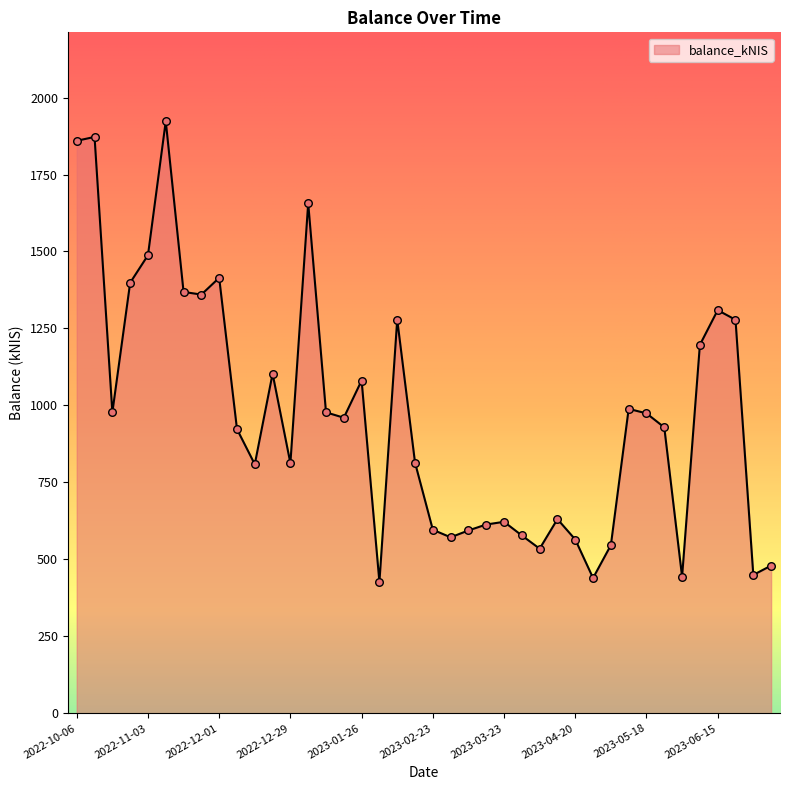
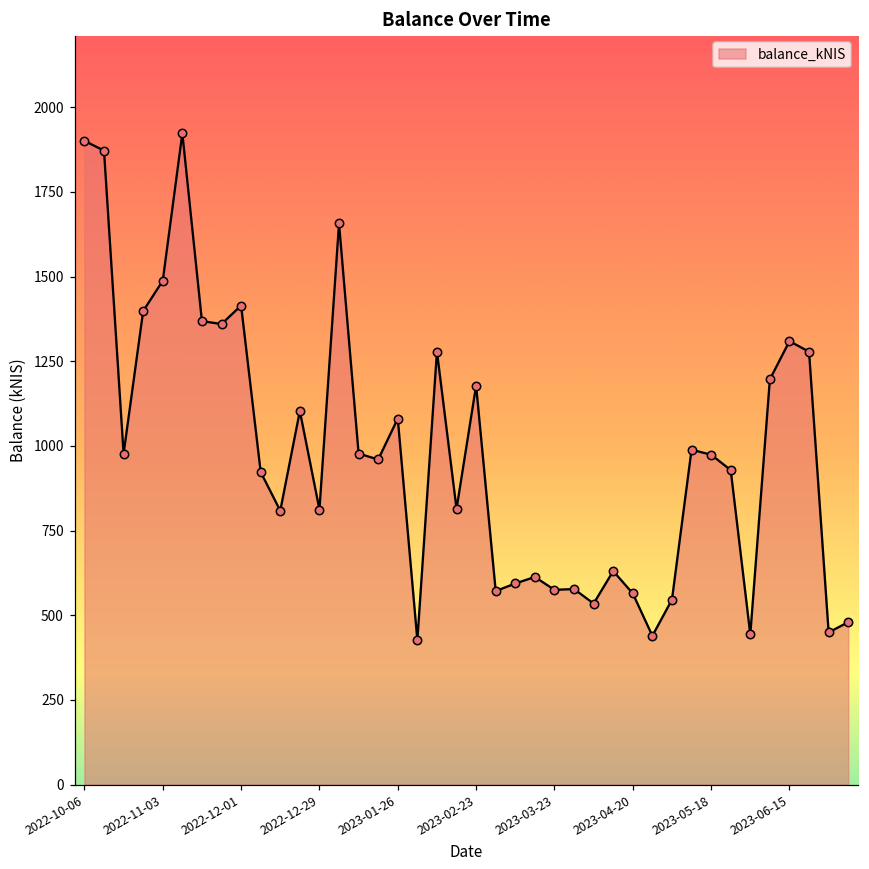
2022-10-06: 1860 -> 1900
2023-02-23: 600 -> 1180
2023-03-23: 620 -> 580
